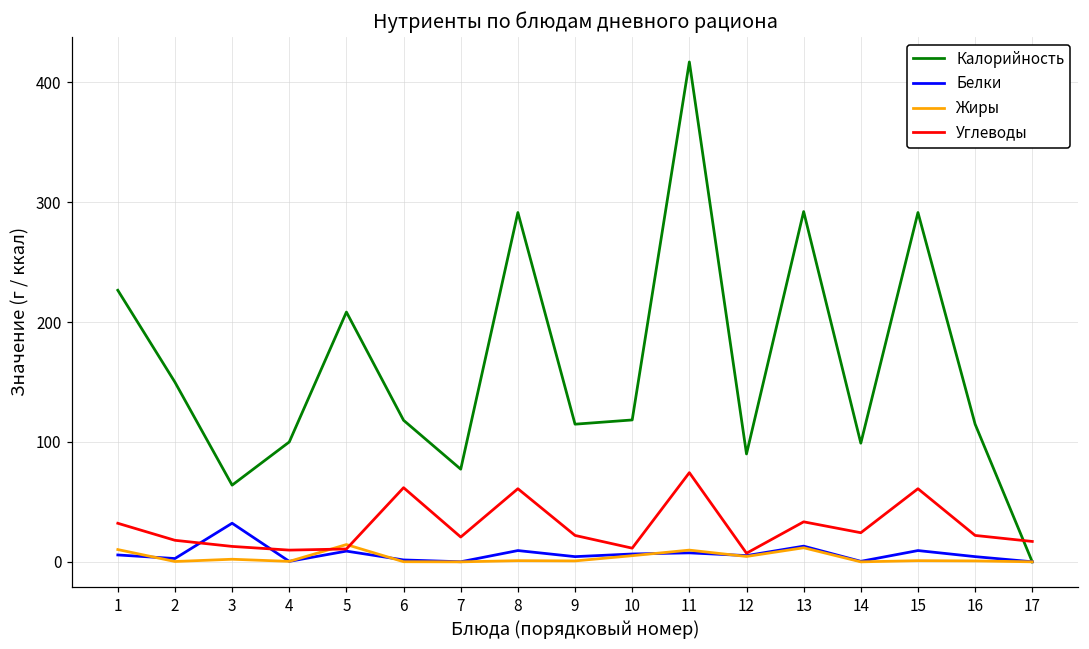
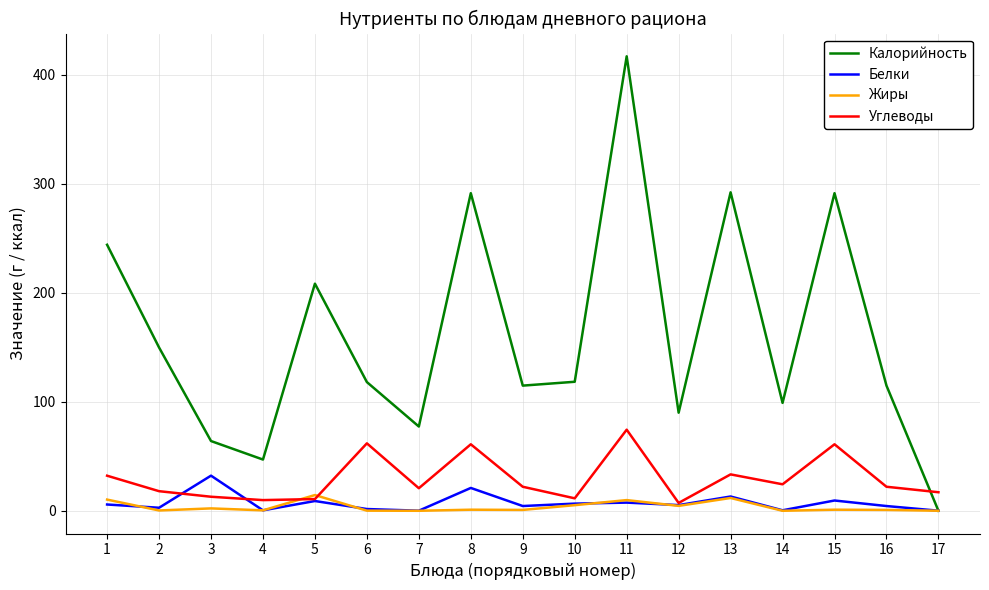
Калорийность, 1: 227 -> 244
Калорийность, 4: 100 -> 47
Белки, 8: 9 -> 21
